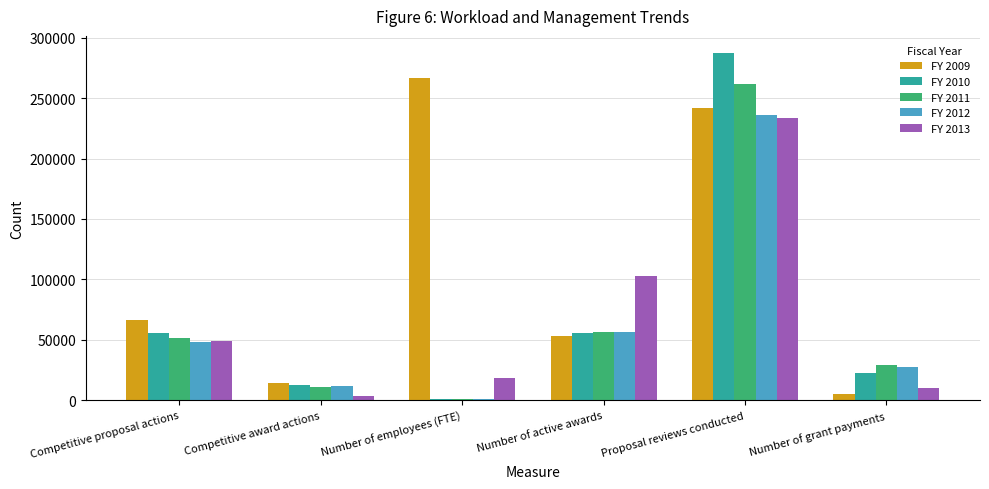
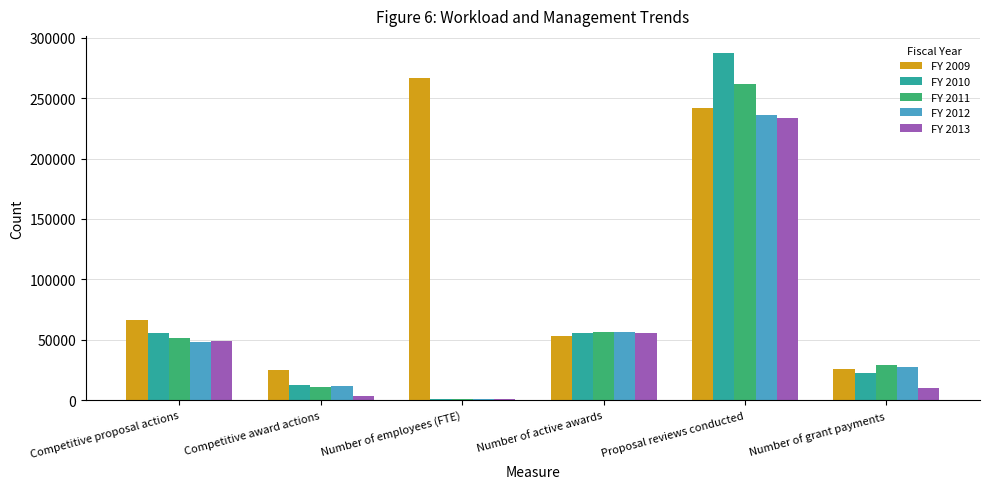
FY 2009, Competitive award actions: 15000 -> 25000
FY 2013, Number of employees (FTE): 19000 -> 1000
FY 2013, Number of active awards: 103000 -> 56000
FY 2009, Number of grant payments: 5000 -> 26000
